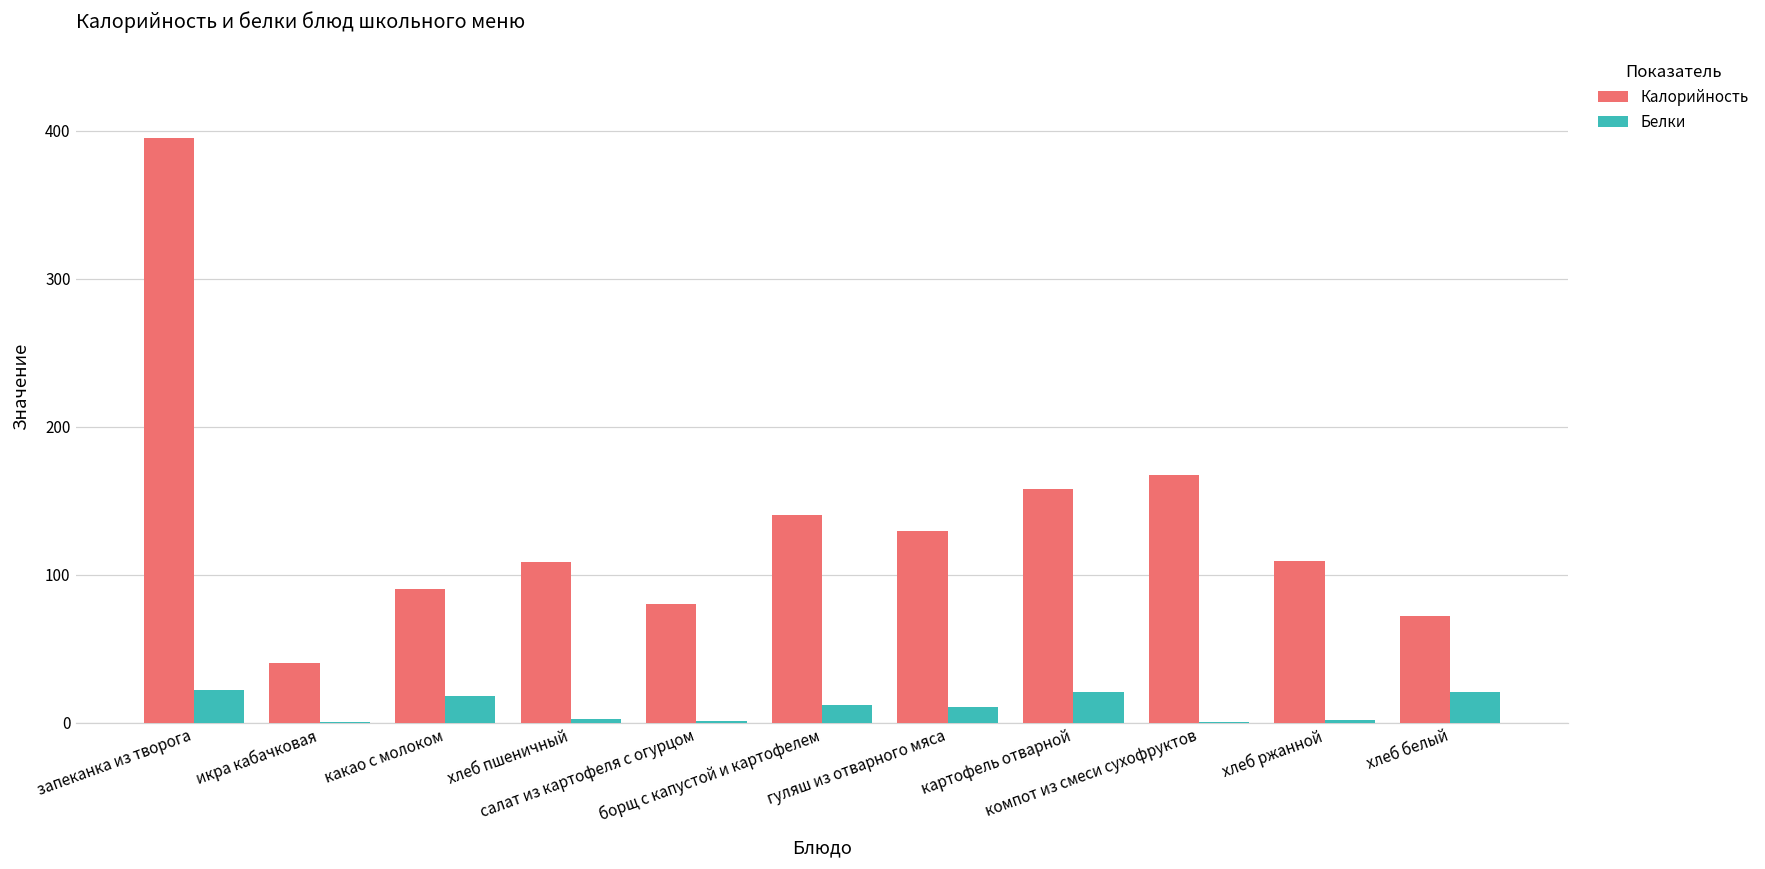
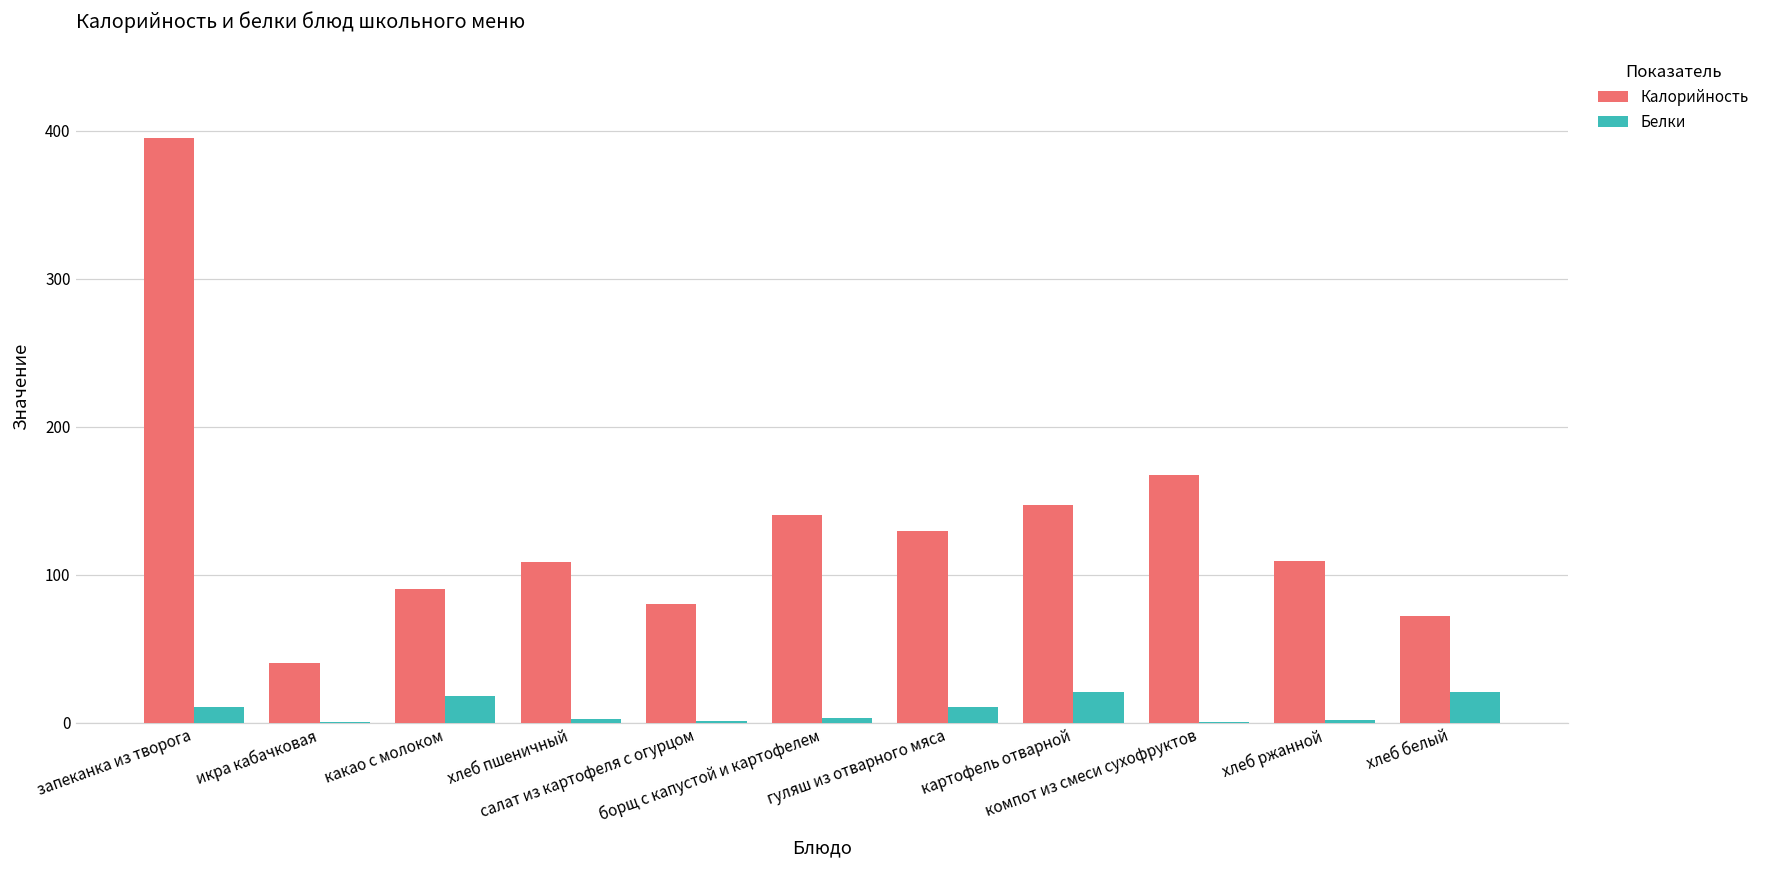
Белки, запеканка из творога: 22 -> 11
Белки, борщ с капустой и картофелем: 12 -> 3
Калорийность, картофель отварной: 158 -> 147
